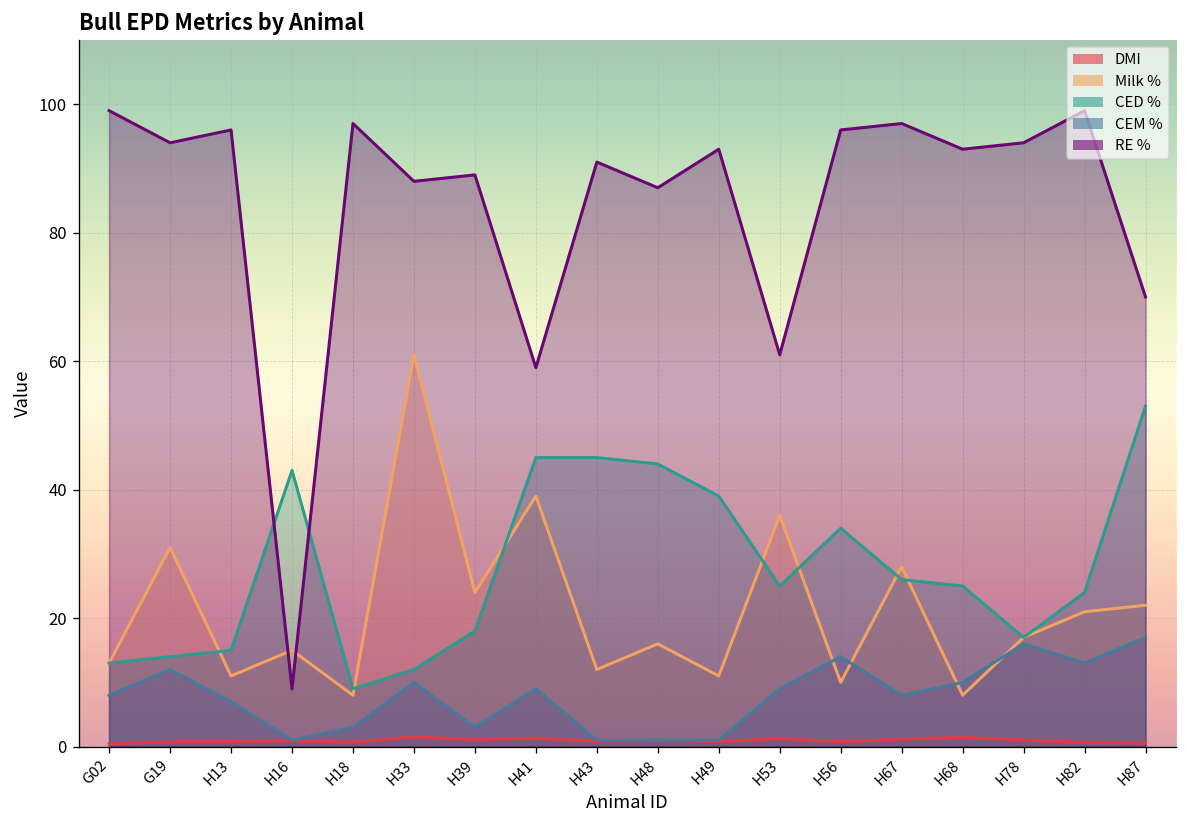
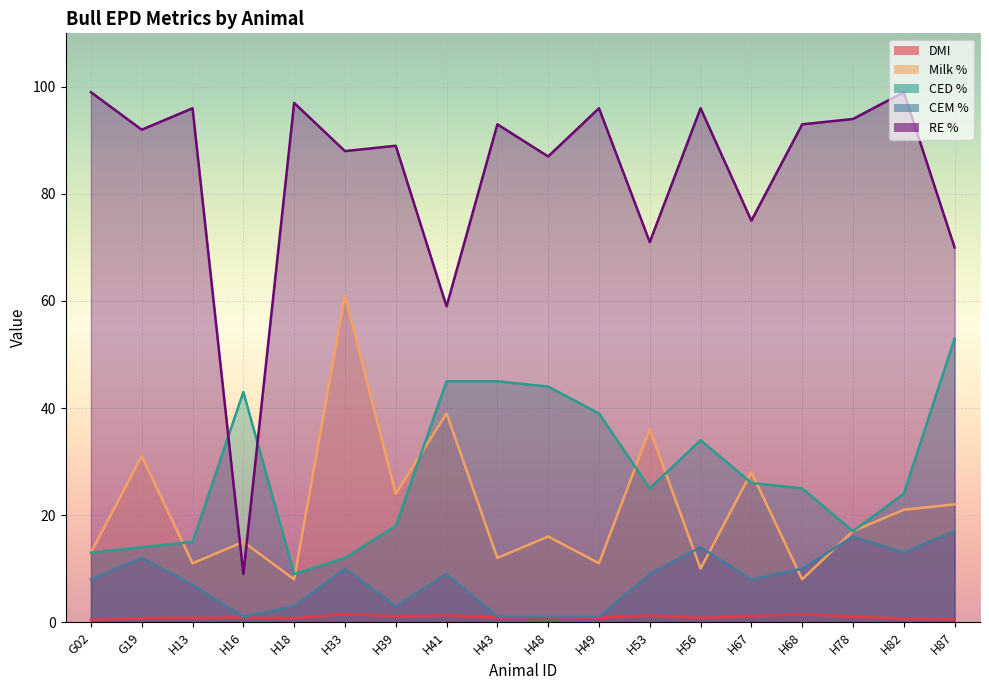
RE %, G19: 94 -> 92
RE %, H43: 91 -> 93
RE %, H49: 93 -> 96
RE %, H53: 61 -> 71
RE %, H67: 97 -> 75
